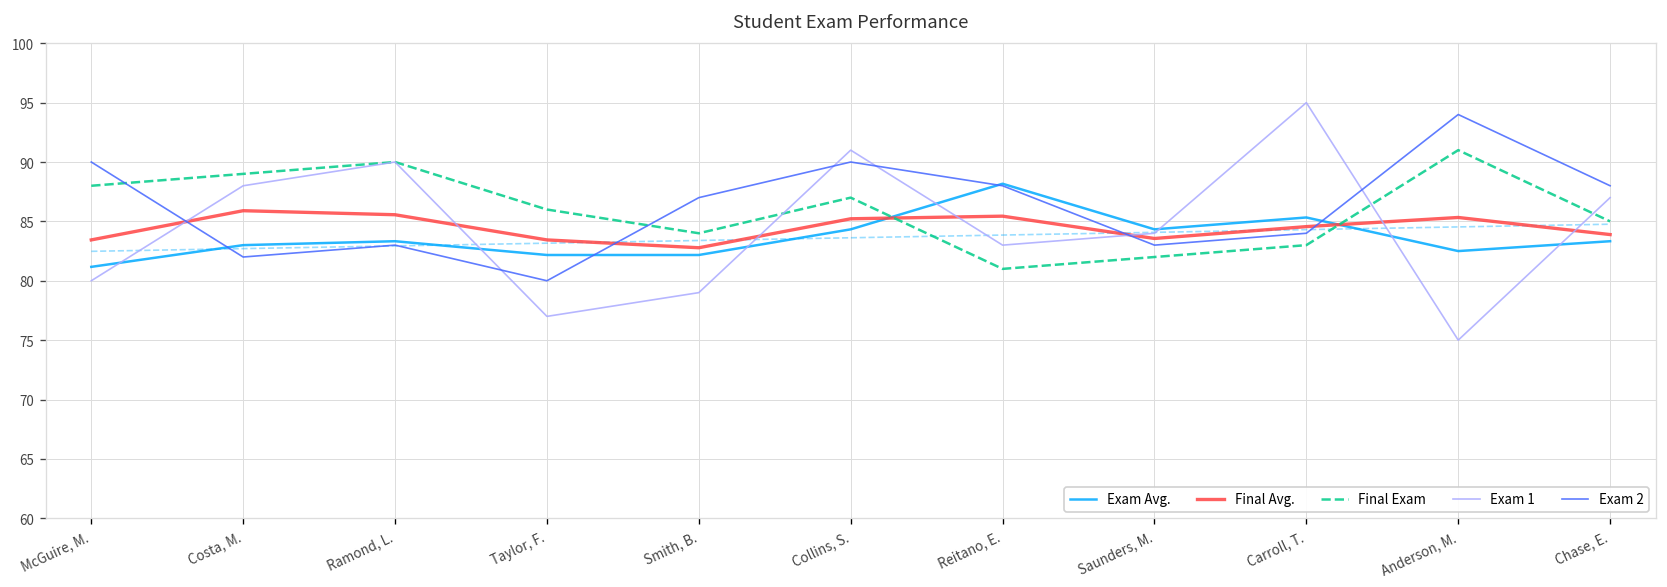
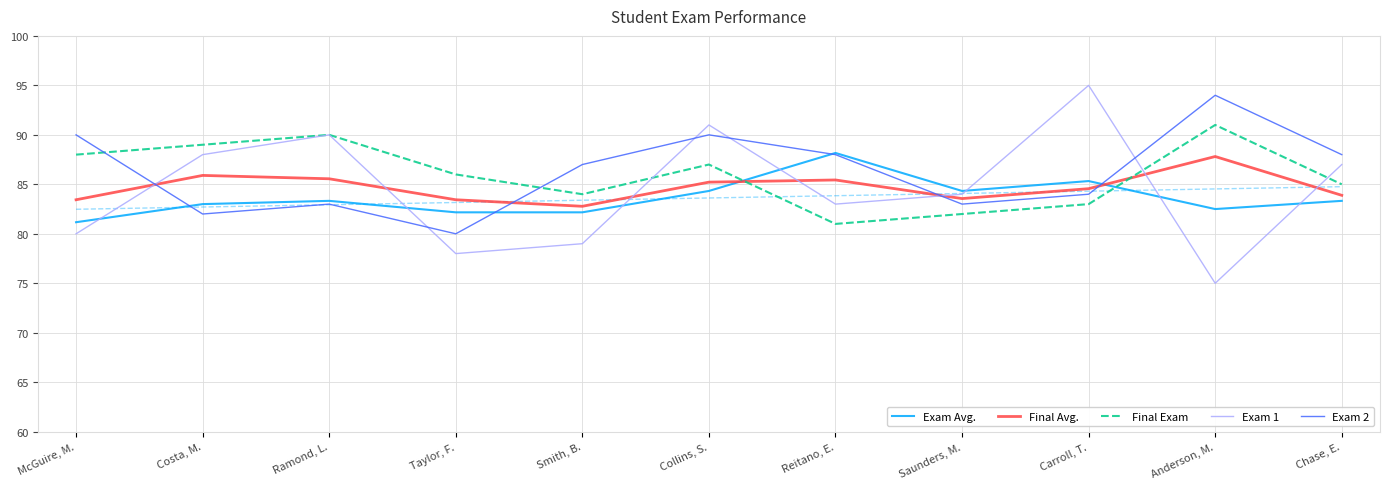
Exam 1, Taylor, F.: 77 -> 78
Final Avg., Anderson, M.: 85 -> 88
